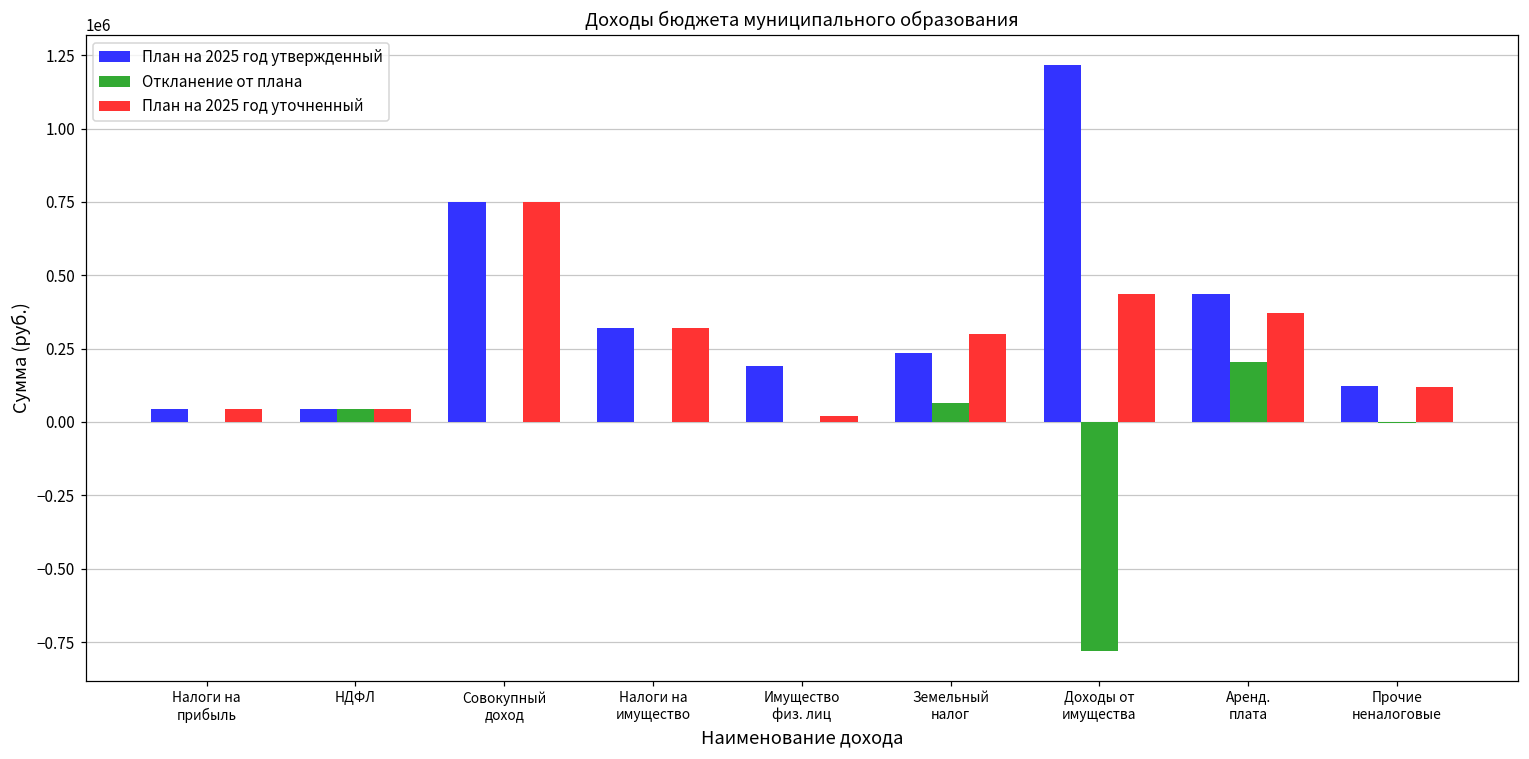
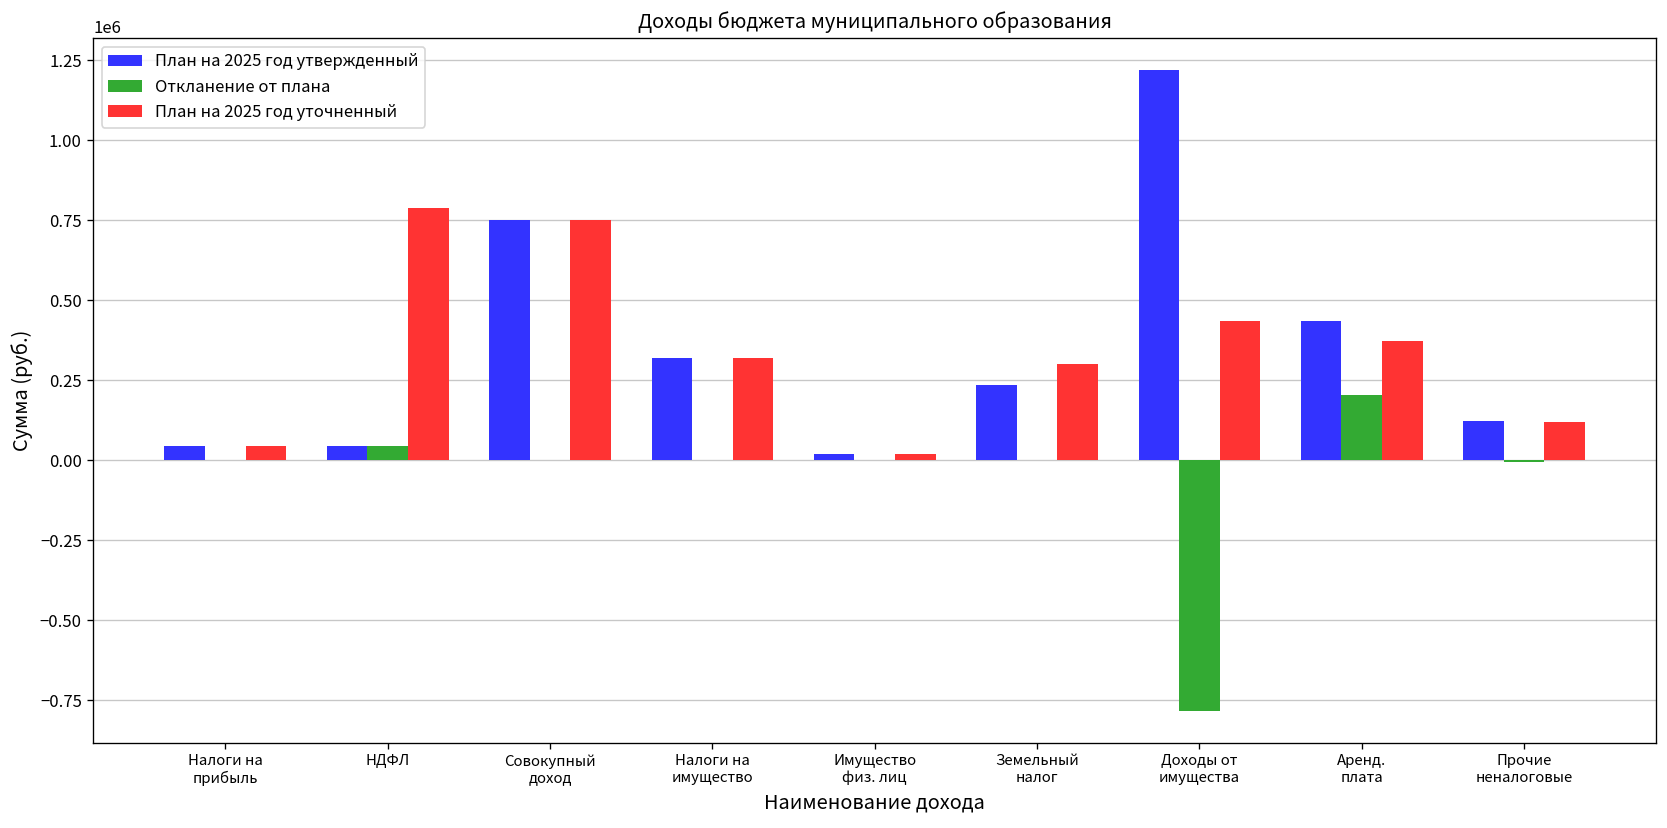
План на 2025 год уточненный, НДФЛ: 50000 -> 790000
План на 2025 год утвержденный, Имущество физ. лиц: 190000 -> 20000
Откланение от плана, Земельный налог: 60000 -> 0
